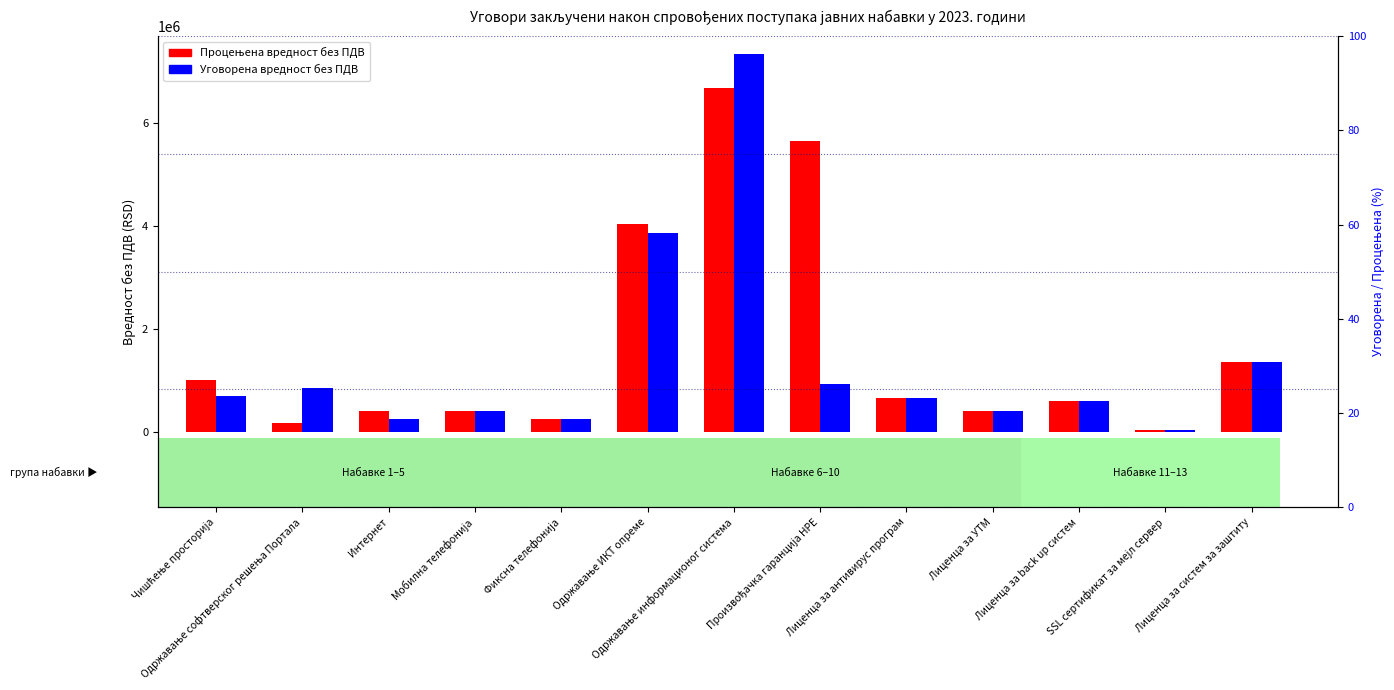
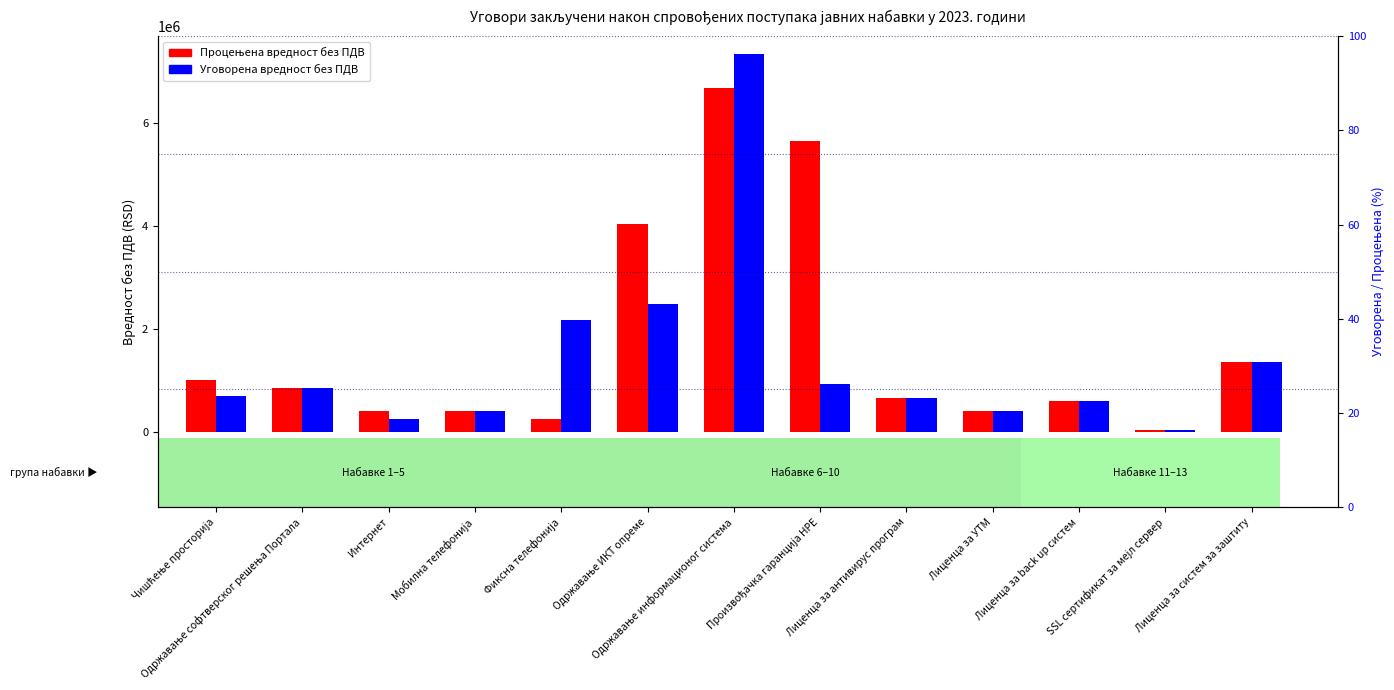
Процењена вредност без ПДВ, Одржавање софтверског решења Портала: 200000 -> 900000
Уговорена вредност без ПДВ, Фиксна телефонија: 300000 -> 2200000
Уговорена вредност без ПДВ, Одржавање ИКТ опреме: 3800000 -> 2500000
